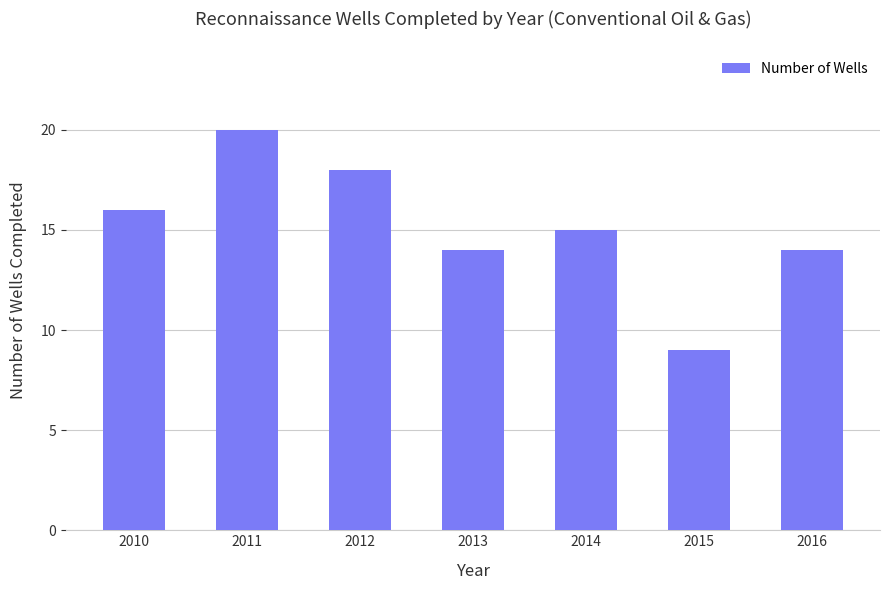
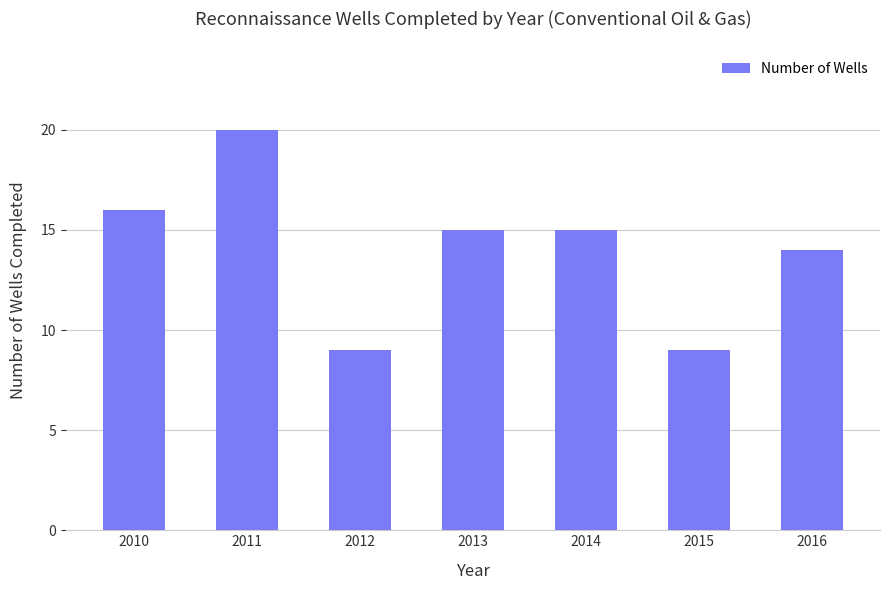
2012: 18 -> 9
2013: 14 -> 15
